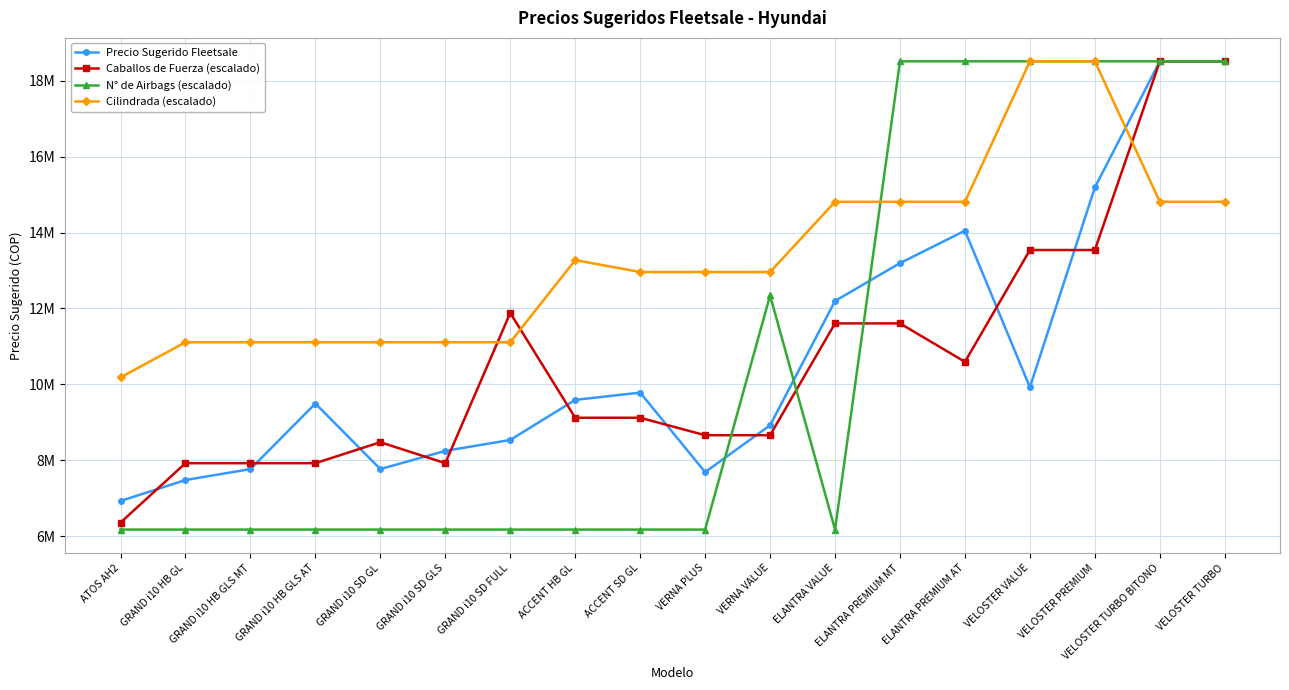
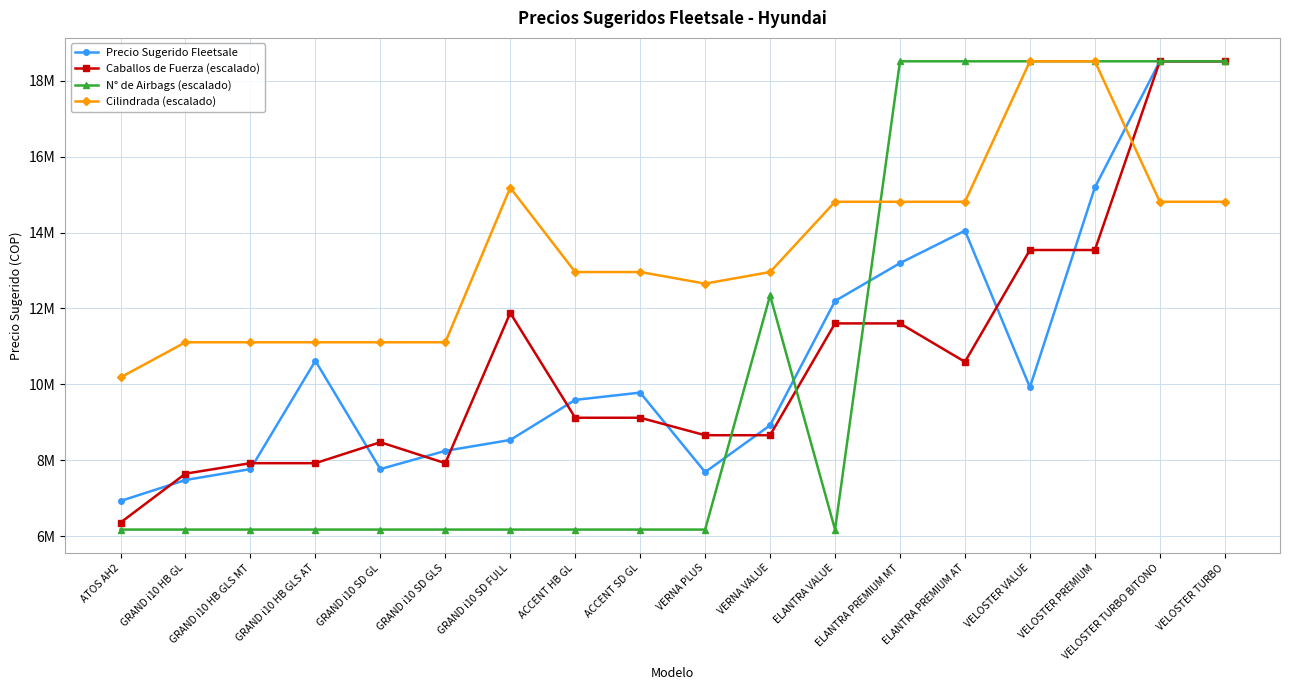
Caballos de Fuerza (escalado), GRAND i10 HB GL: 7900000 -> 7600000
Precio Sugerido Fleetsale, GRAND i10 HB GLS AT: 9500000 -> 10600000
Cilindrada (escalado), GRAND i10 SD FULL: 11100000 -> 15200000
Cilindrada (escalado), ACCENT HB GL: 13300000 -> 13000000
Cilindrada (escalado), VERNA PLUS: 13000000 -> 12700000
